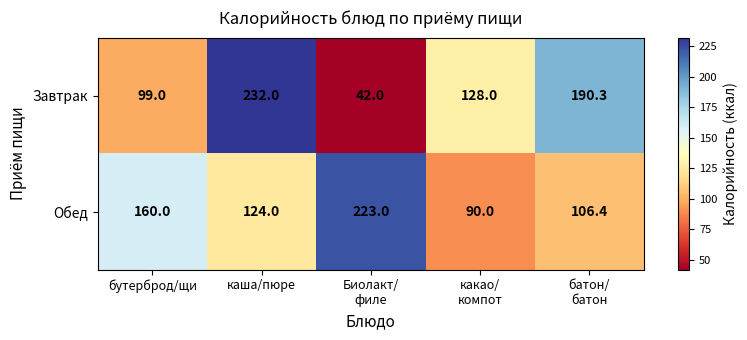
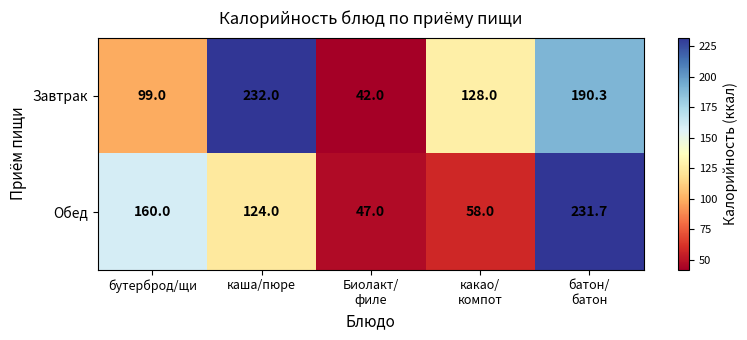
Обед, Биолакт/ филе: 223.0 -> 47.0
Обед, какао/ компот: 90.0 -> 58.0
Обед, батон/ батон: 106.4 -> 231.7
